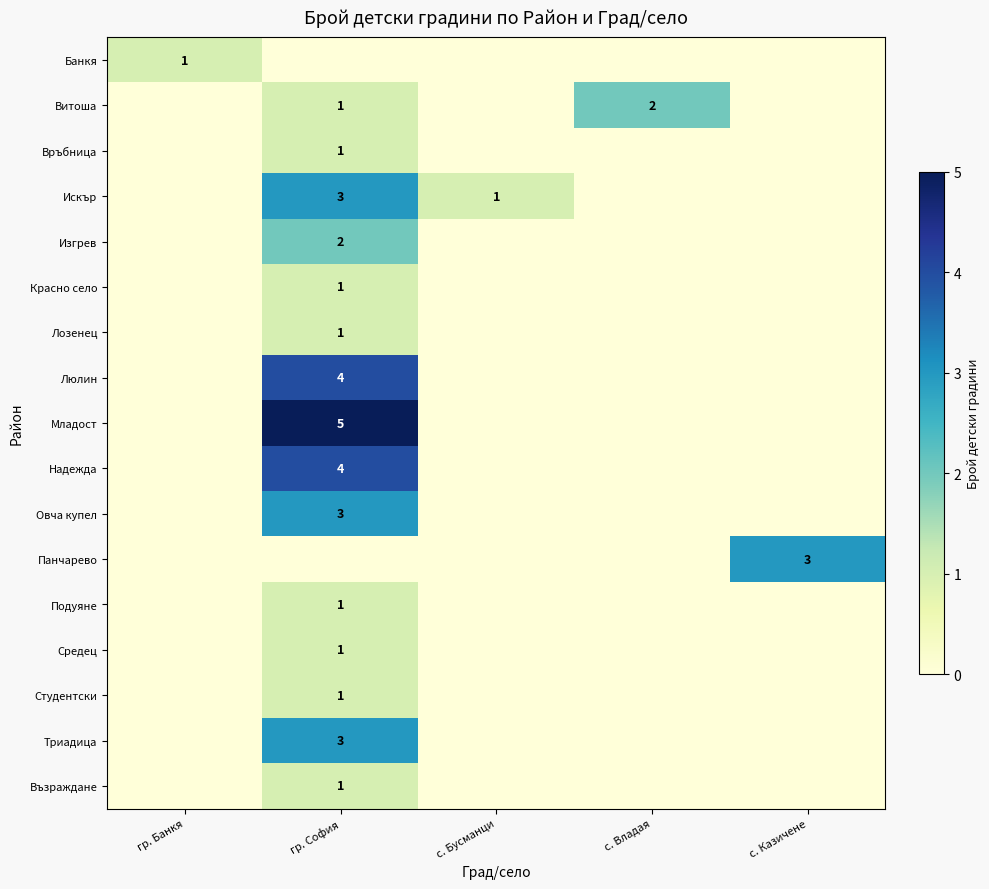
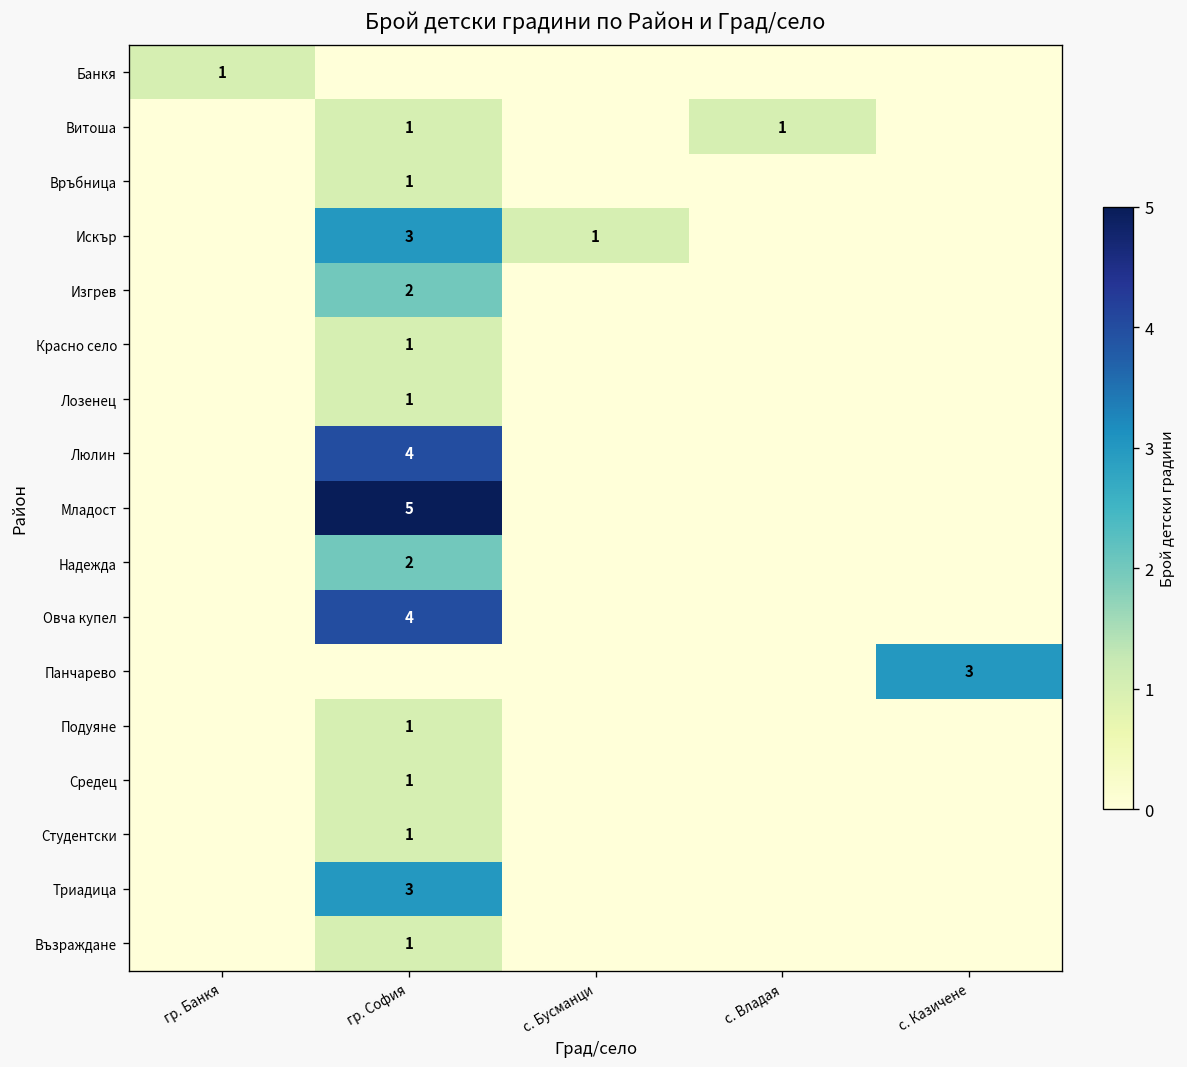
Витоша, с. Владая: 2 -> 1
Надежда, гр. София: 4 -> 2
Овча купел, гр. София: 3 -> 4
